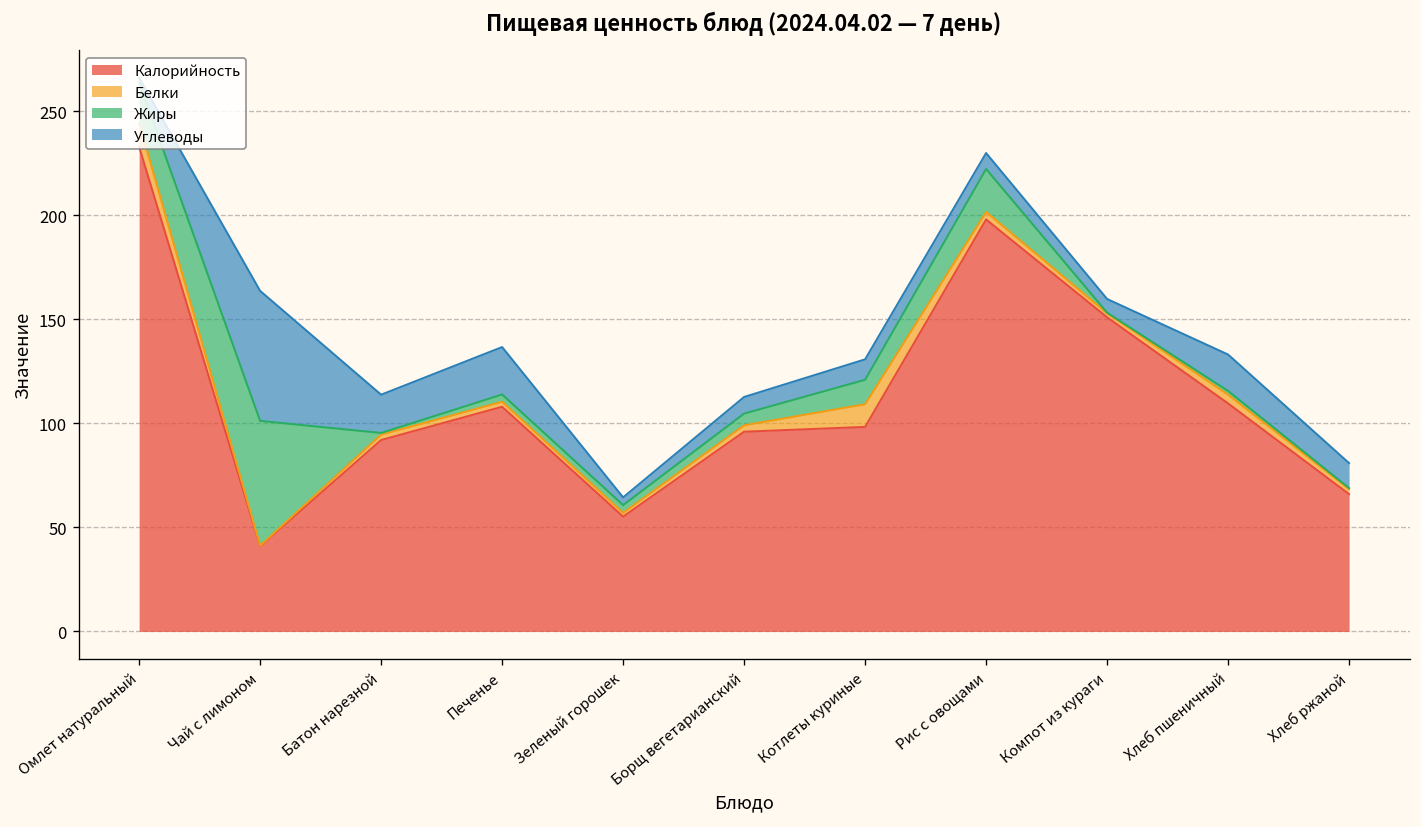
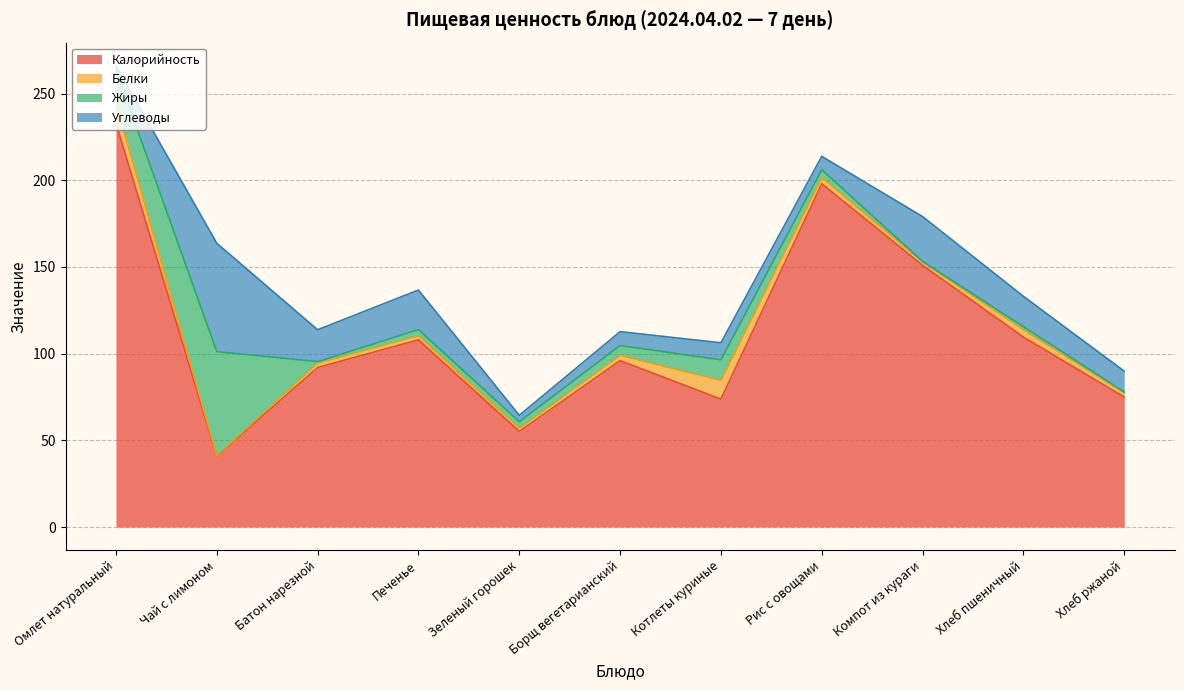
Калорийность, Котлеты куриные: 98 -> 74
Жиры, Рис с овощами: 21 -> 5
Углеводы, Компот из кураги: 7 -> 26
Калорийность, Хлеб ржаной: 66 -> 75
